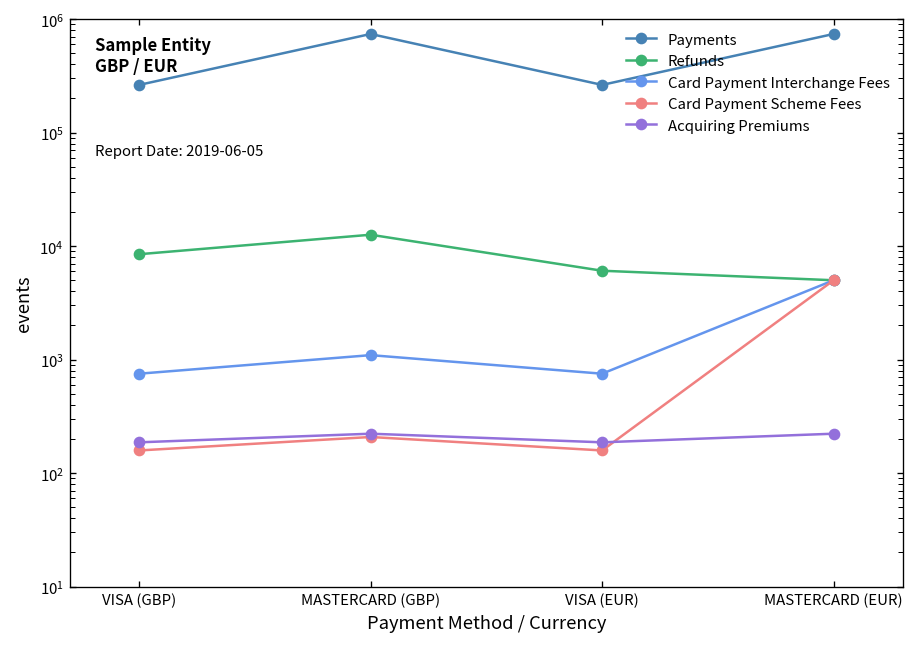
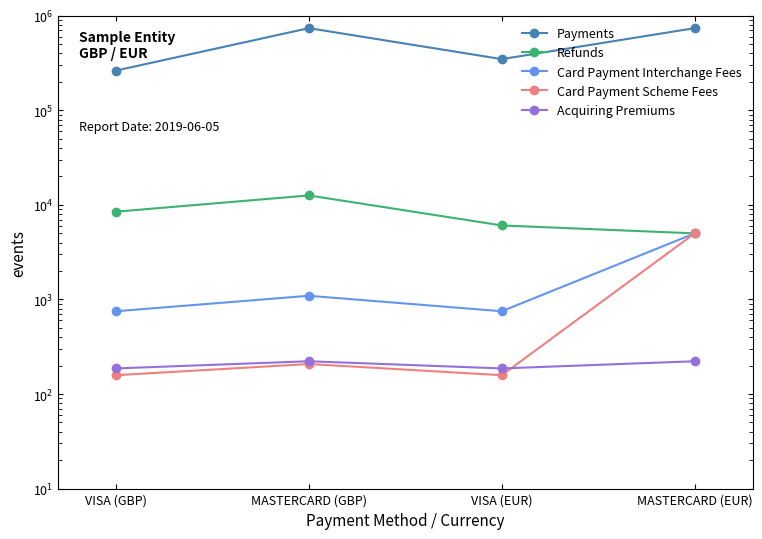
Payments, VISA (EUR): 260000 -> 350000
